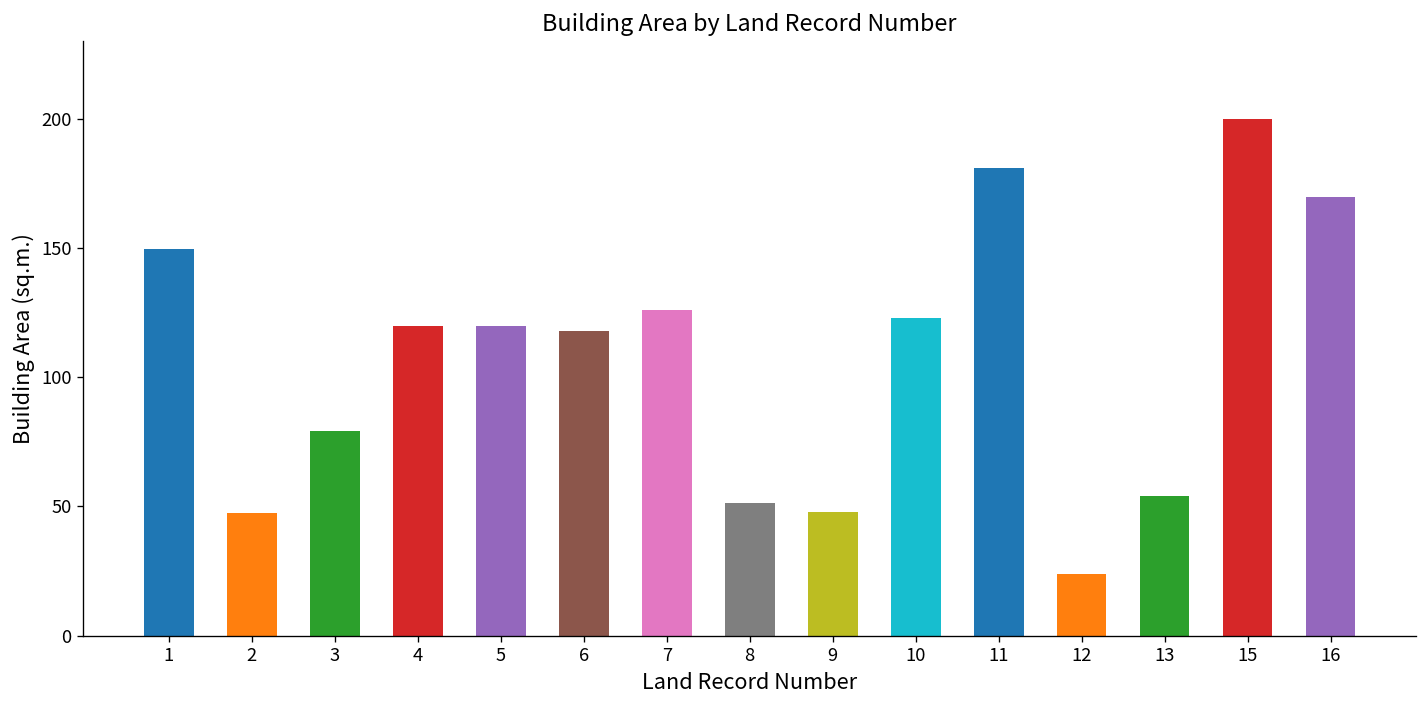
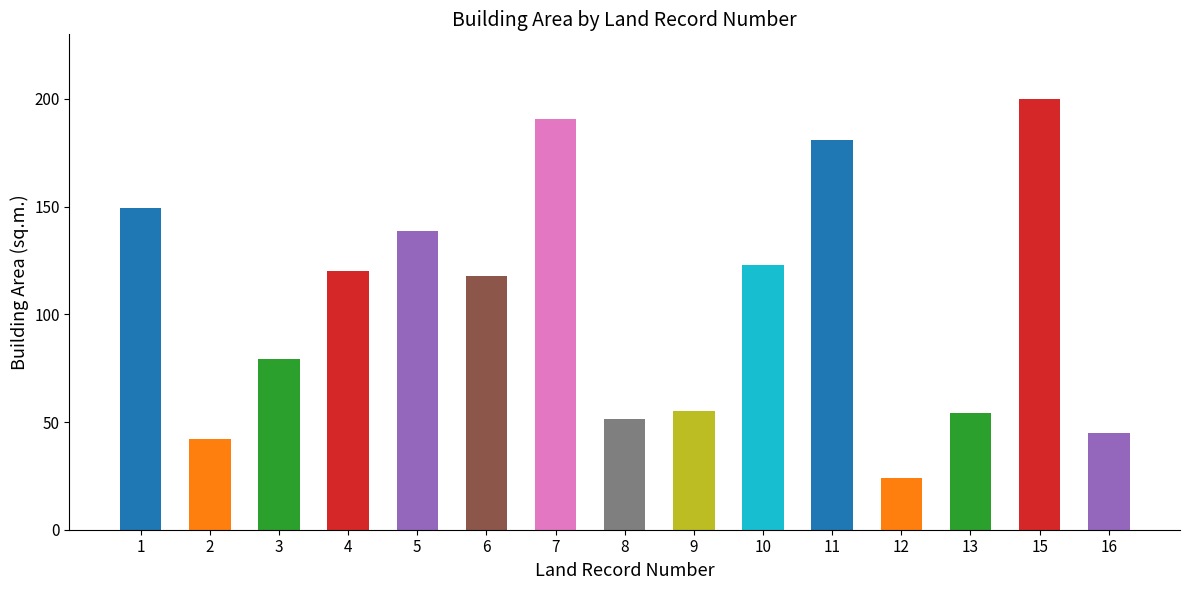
2: 47 -> 42
5: 120 -> 139
7: 126 -> 191
9: 48 -> 55
16: 170 -> 45
